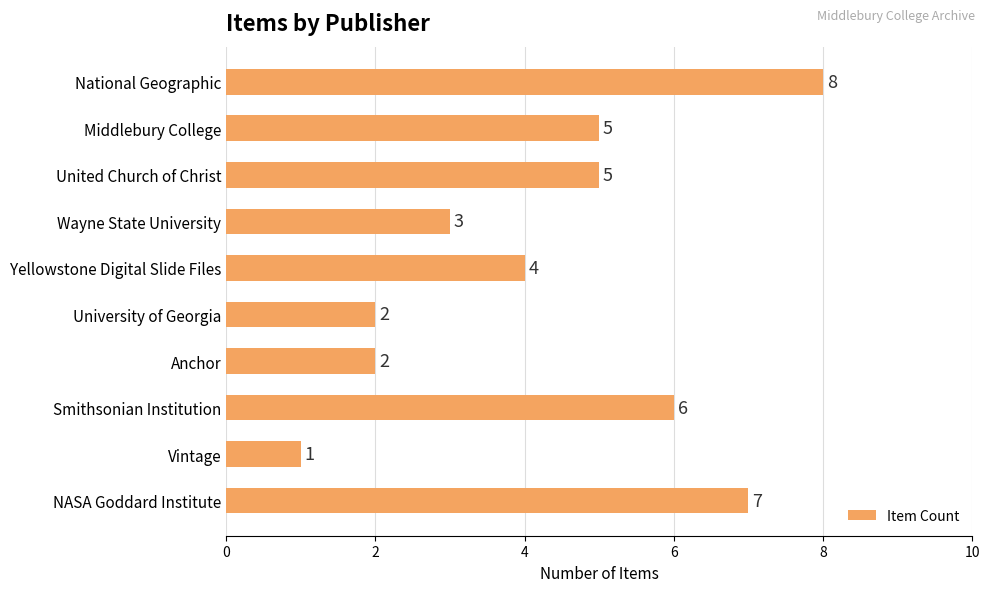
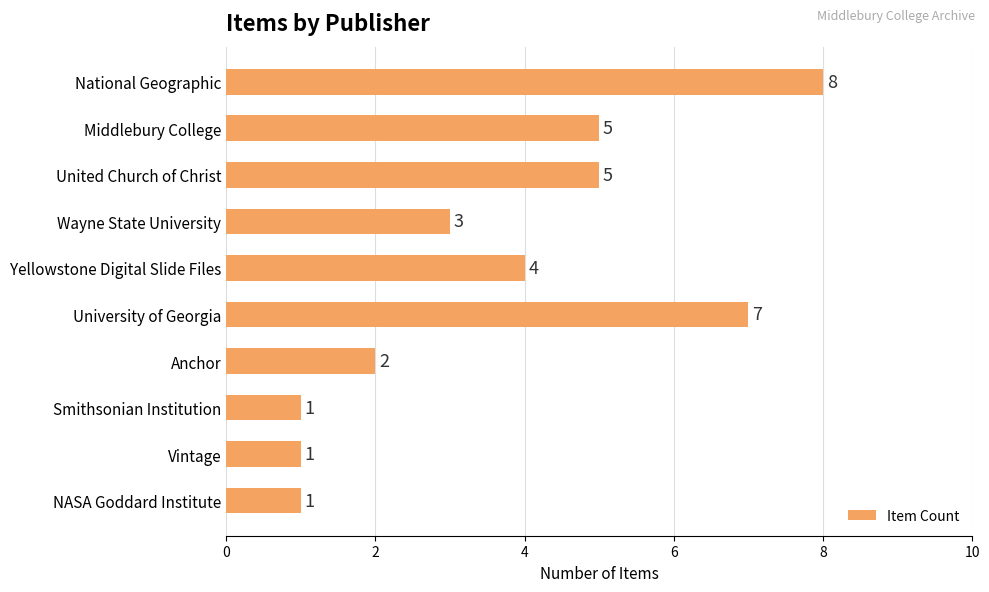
University of Georgia: 2 -> 7
Smithsonian Institution: 6 -> 1
NASA Goddard Institute: 7 -> 1
